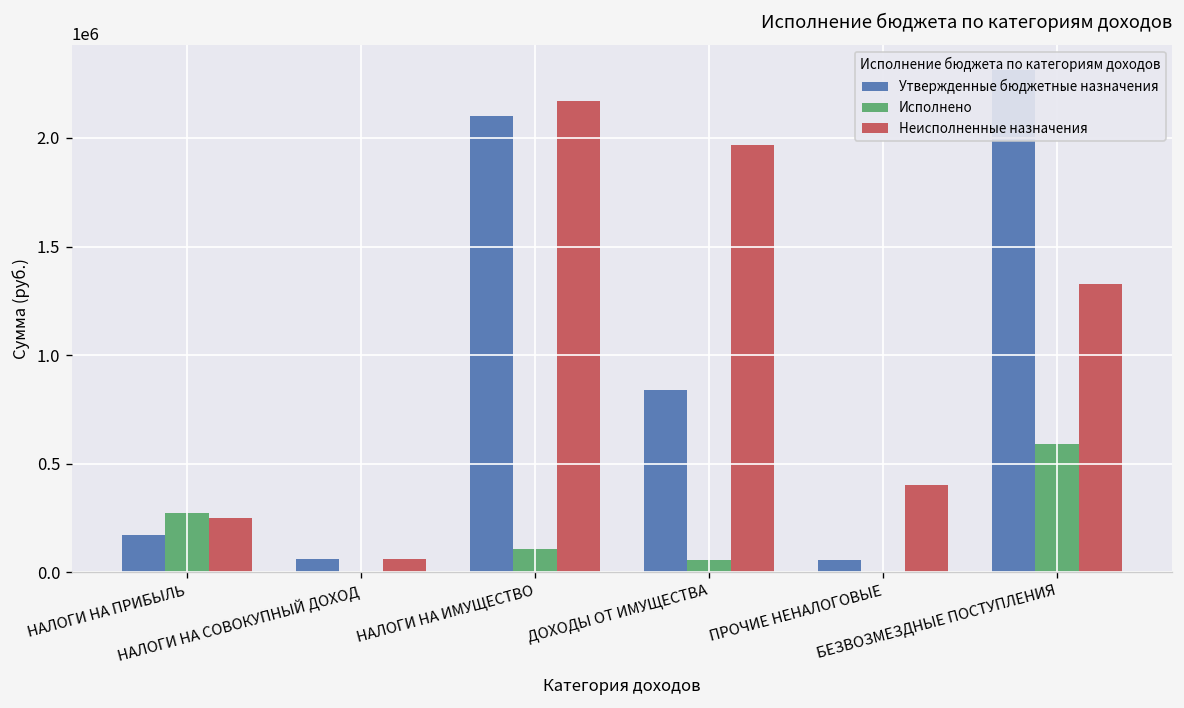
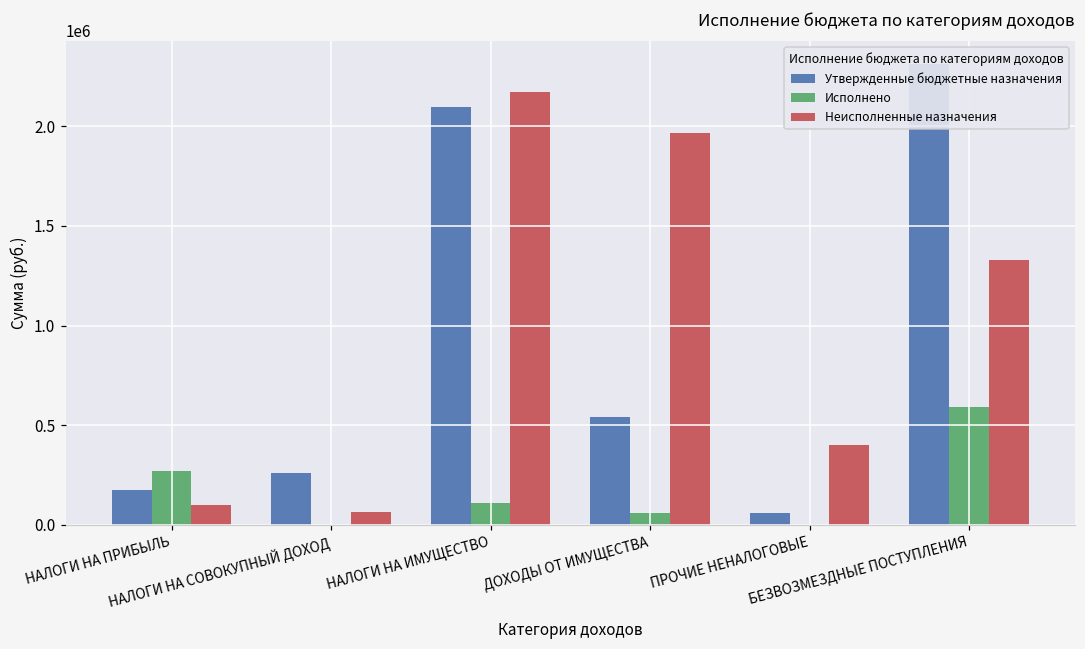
Неисполненные назначения, НАЛОГИ НА ПРИБЫЛЬ: 250000 -> 100000
Утвержденные бюджетные назначения, НАЛОГИ НА СОВОКУПНЫЙ ДОХОД: 60000 -> 260000
Утвержденные бюджетные назначения, ДОХОДЫ ОТ ИМУЩЕСТВА: 840000 -> 540000
